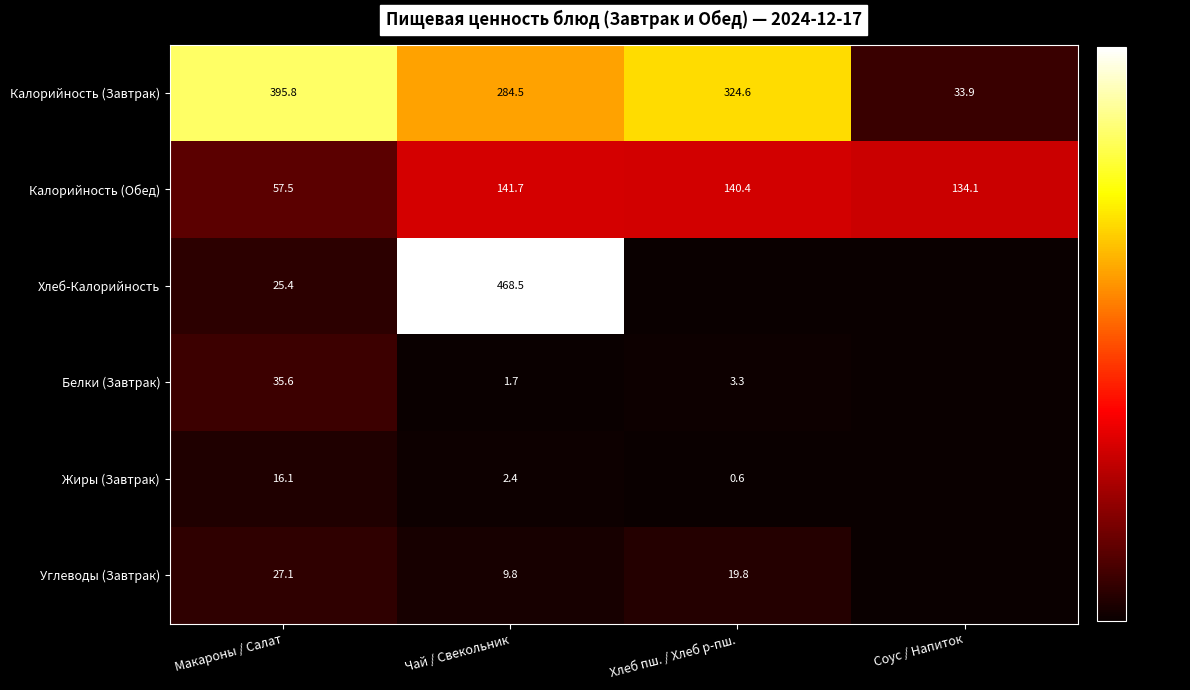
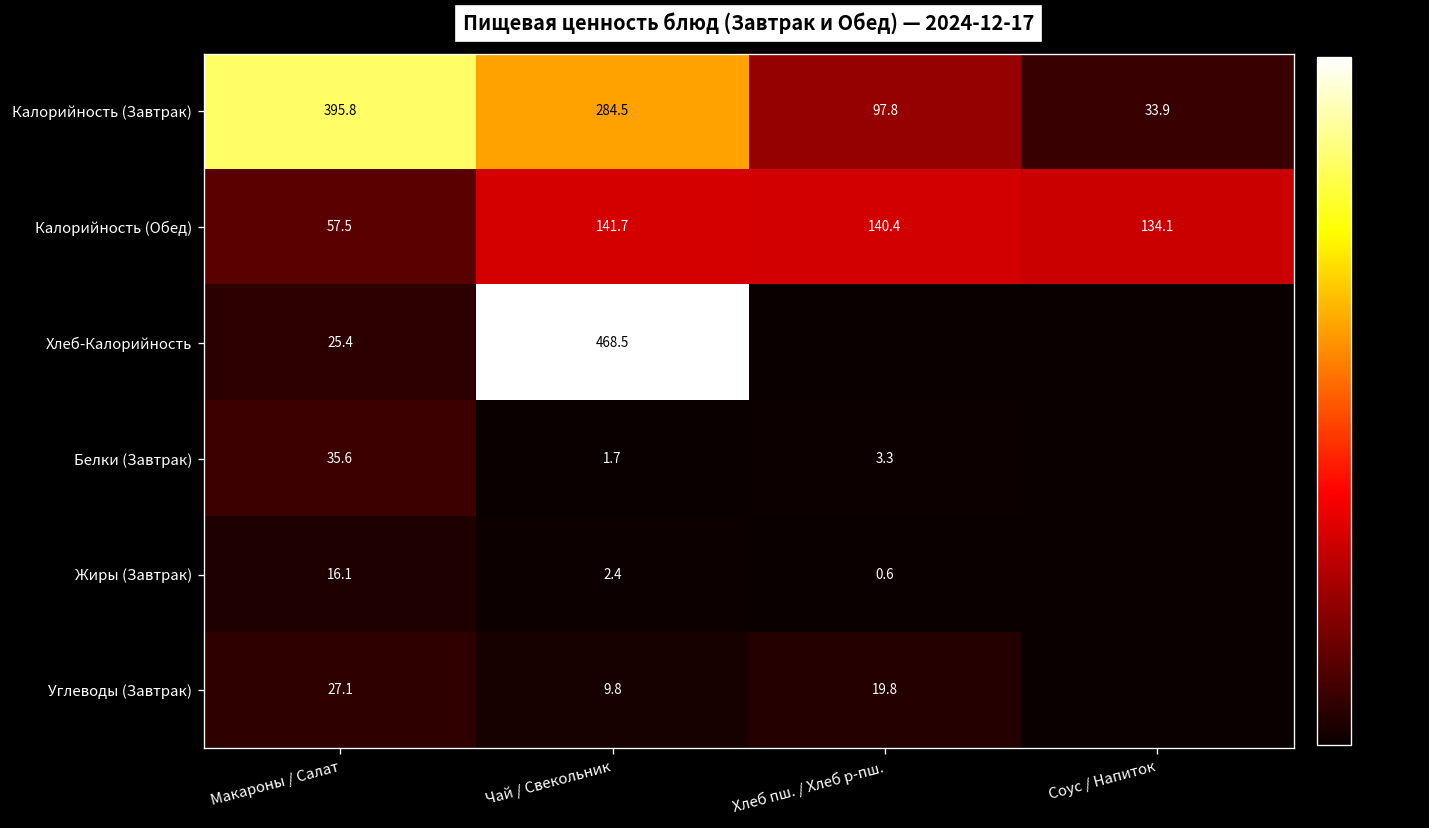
Калорийность (Завтрак), Хлеб пш. / Хлеб р-пш.: 324.6 -> 97.8
